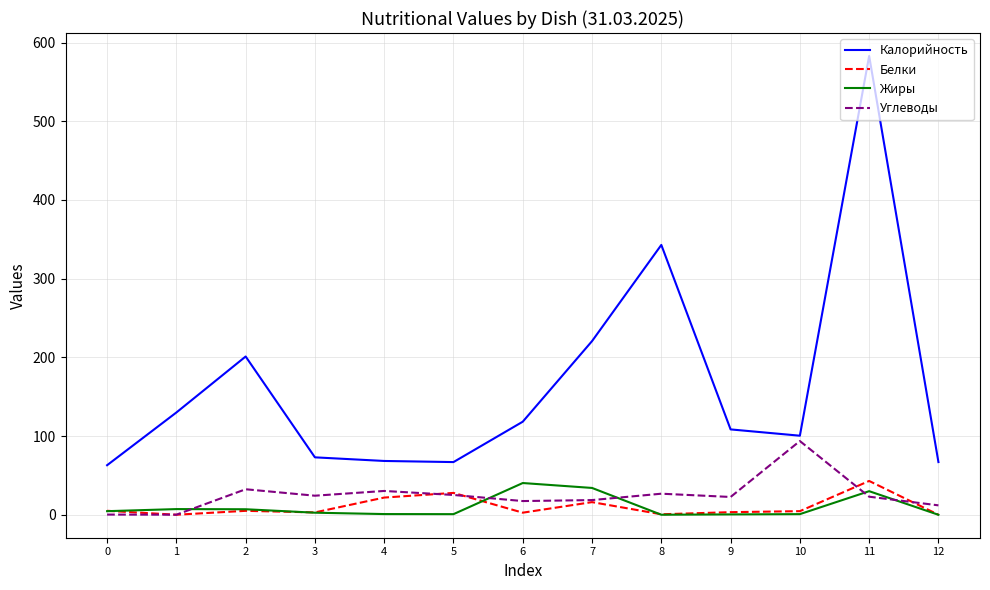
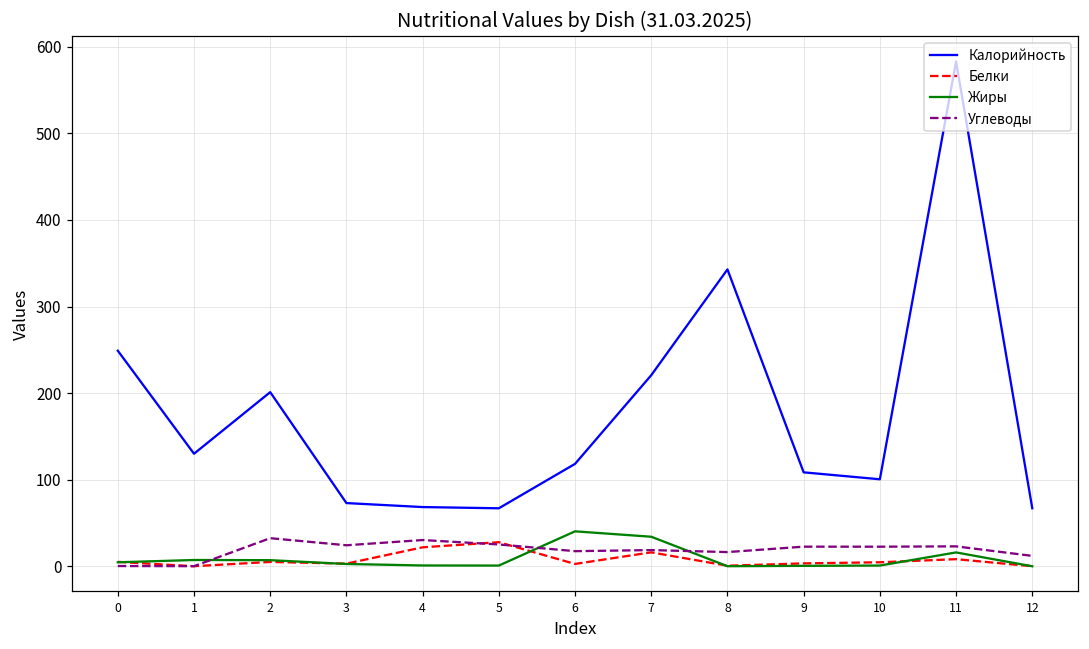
Калорийность, 0: 60 -> 250
Углеводы, 8: 30 -> 20
Углеводы, 10: 90 -> 20
Белки, 11: 40 -> 10
Жиры, 11: 30 -> 20
